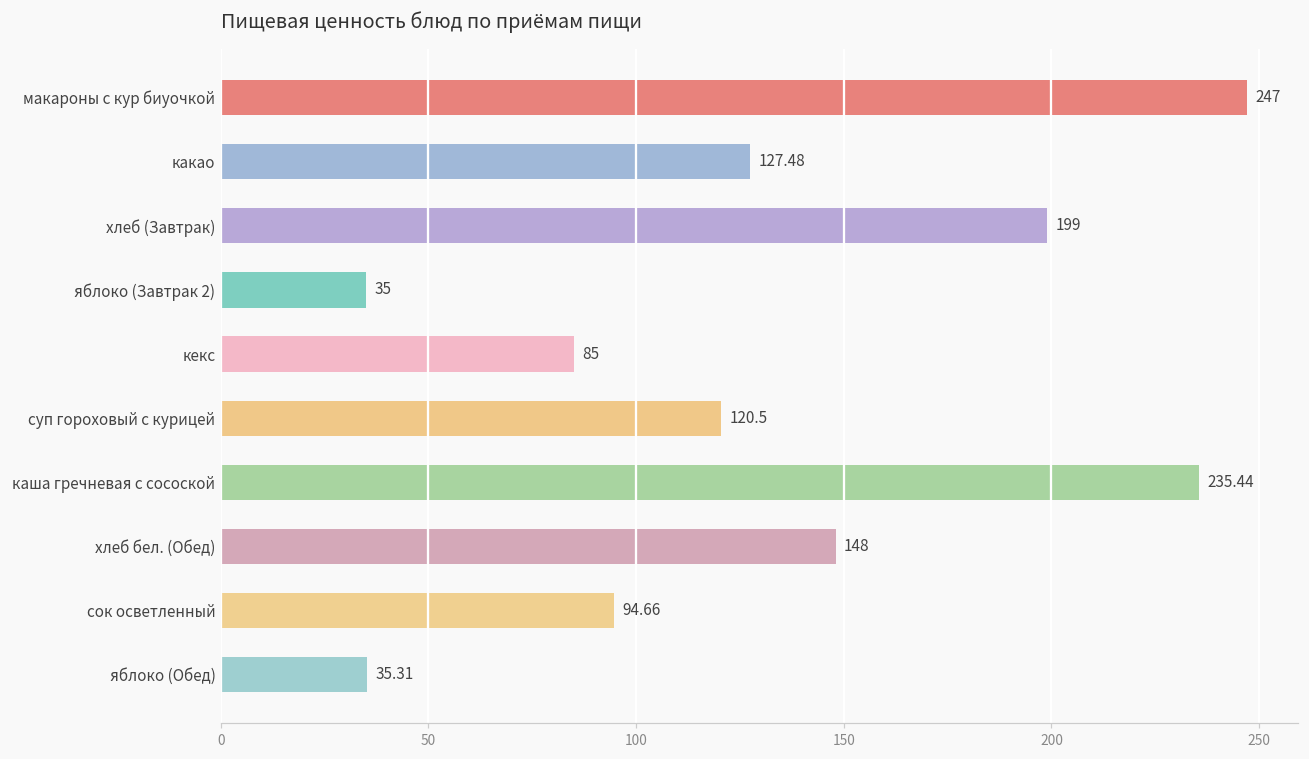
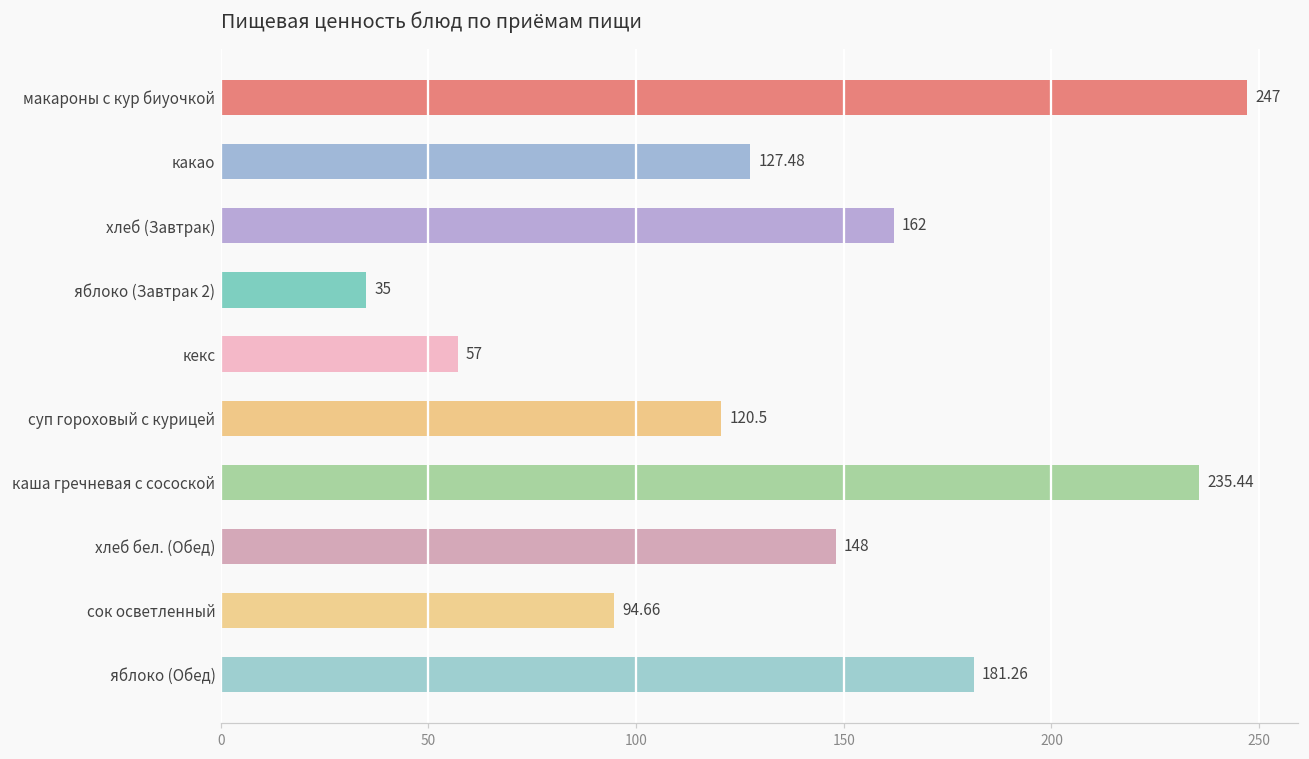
хлеб (Завтрак): 199 -> 162
кекс: 85 -> 57
яблоко (Обед): 35.31 -> 181.26
